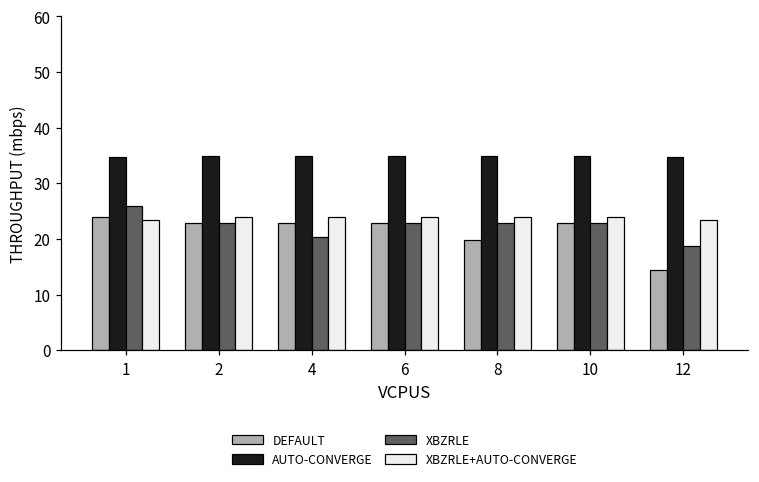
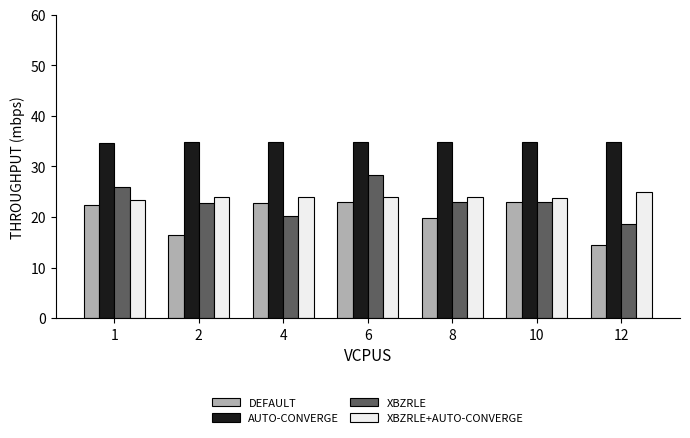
DEFAULT, 1: 24 -> 22
DEFAULT, 2: 23 -> 16
XBZRLE, 6: 23 -> 28
XBZRLE+AUTO-CONVERGE, 12: 23 -> 25
